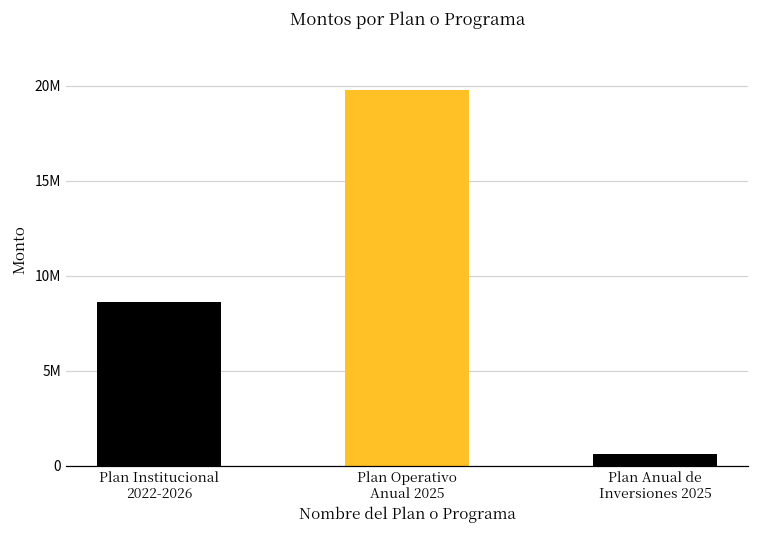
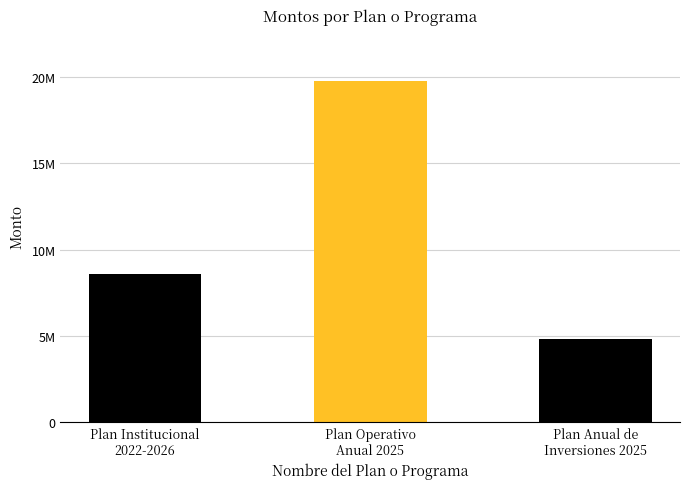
Plan Anual de Inversiones 2025: 600000 -> 4800000
